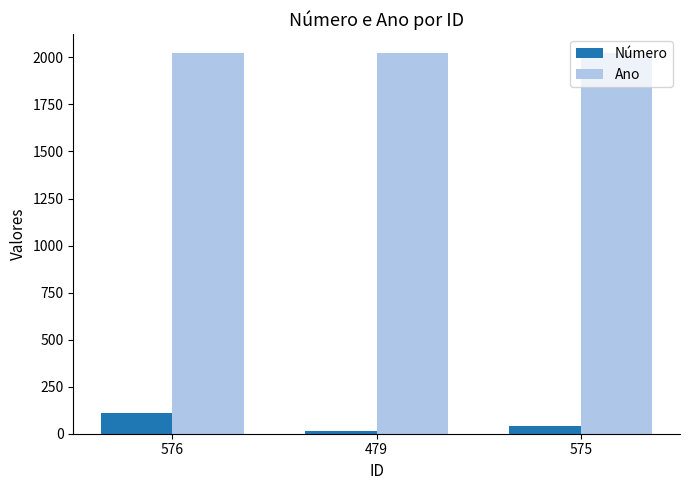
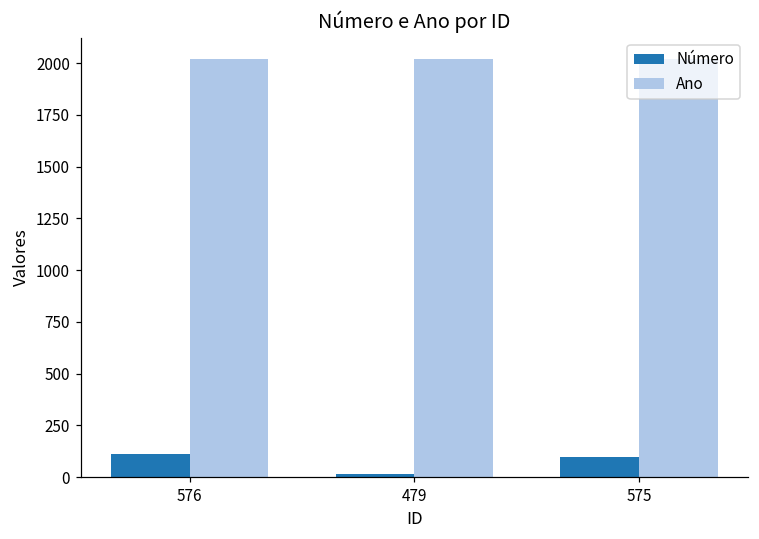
Número, 575: 40 -> 100
